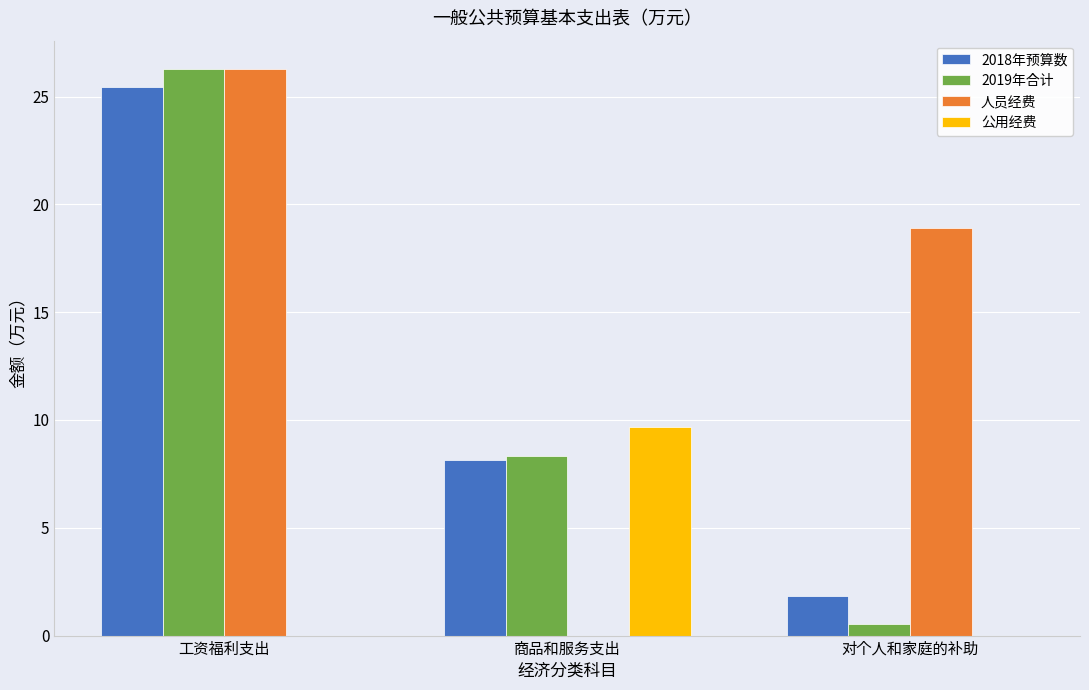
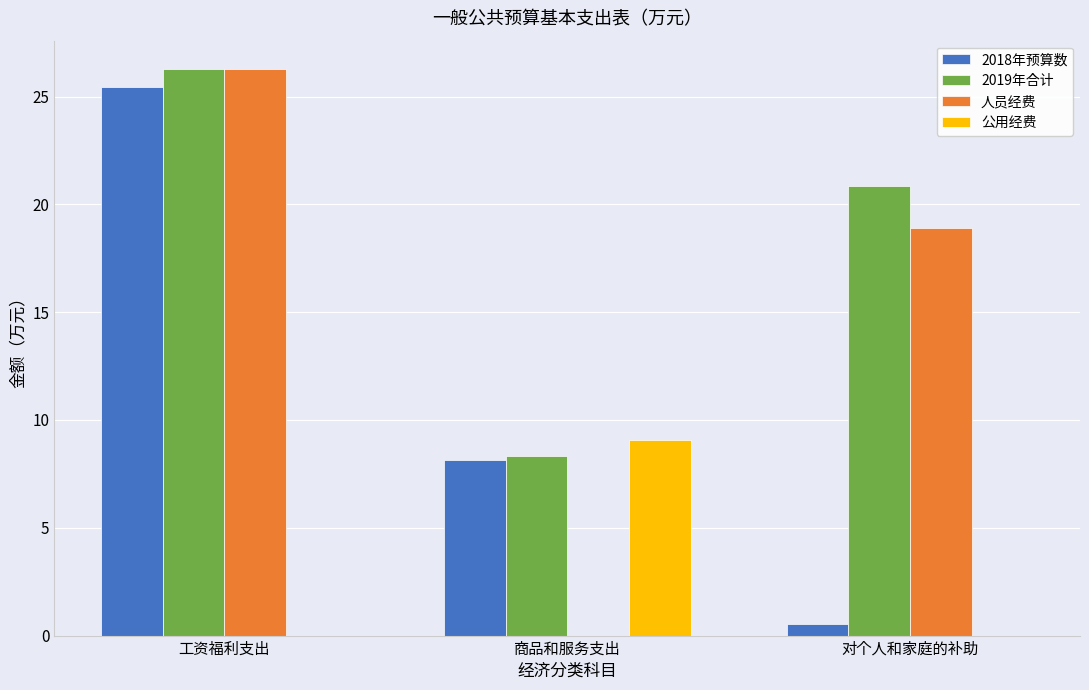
公用经费, 商品和服务支出: 9.7 -> 9.1
2018年预算数, 对个人和家庭的补助: 1.8 -> 0.5
2019年合计, 对个人和家庭的补助: 0.5 -> 20.9
